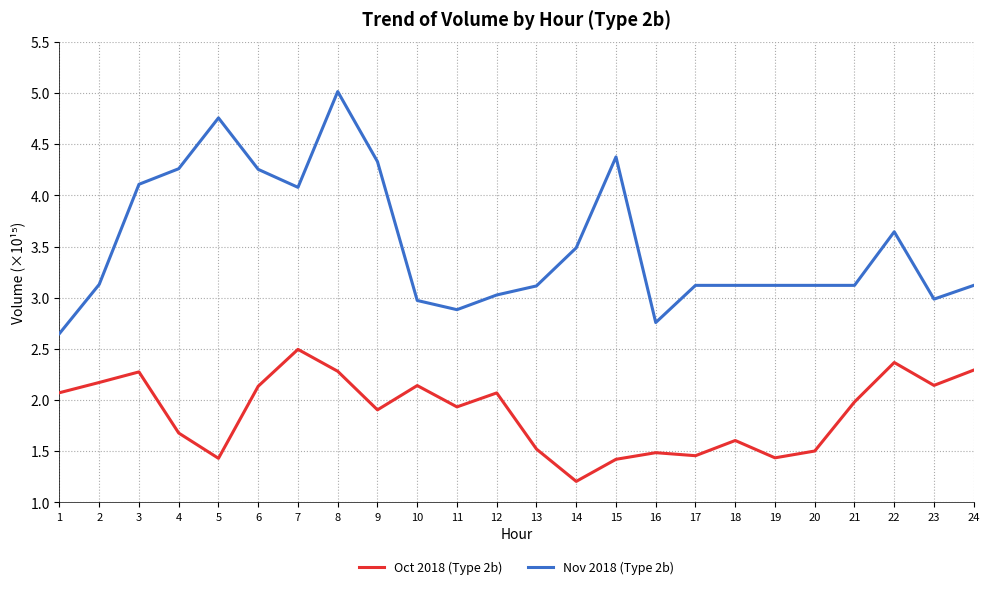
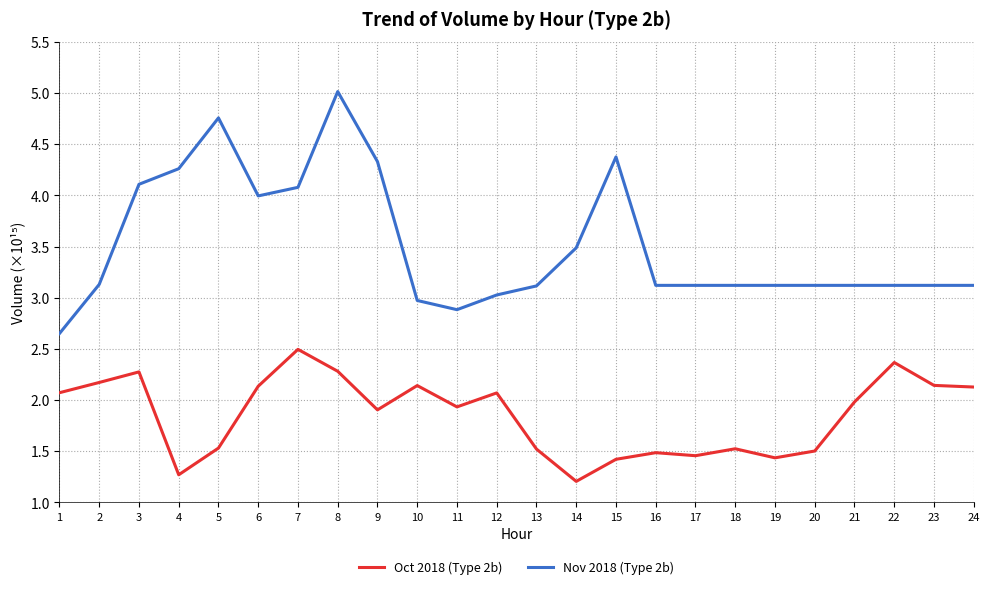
Oct 2018 (Type 2b), 4: 1.68 -> 1.27
Oct 2018 (Type 2b), 5: 1.43 -> 1.53
Nov 2018 (Type 2b), 6: 4.25 -> 3.99
Nov 2018 (Type 2b), 16: 2.76 -> 3.12
Oct 2018 (Type 2b), 18: 1.60 -> 1.52
Nov 2018 (Type 2b), 22: 3.64 -> 3.12
Nov 2018 (Type 2b), 23: 2.99 -> 3.12
Oct 2018 (Type 2b), 24: 2.29 -> 2.13
